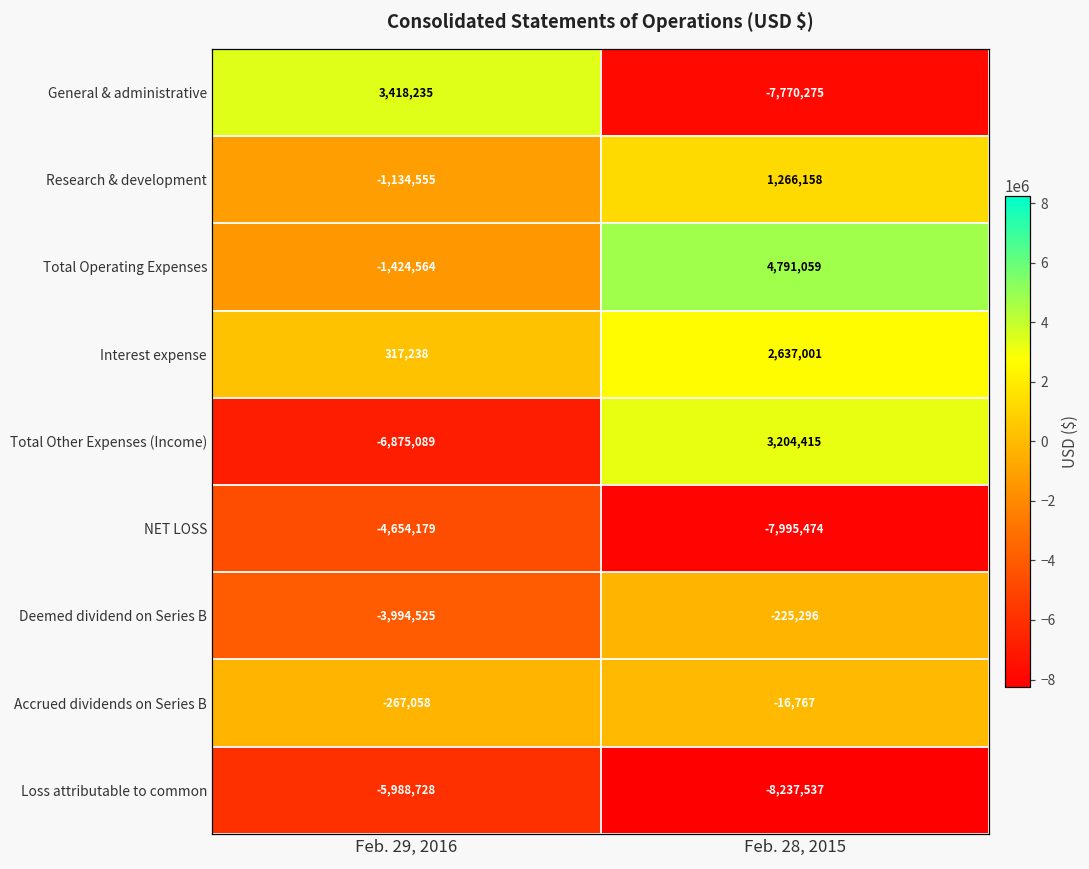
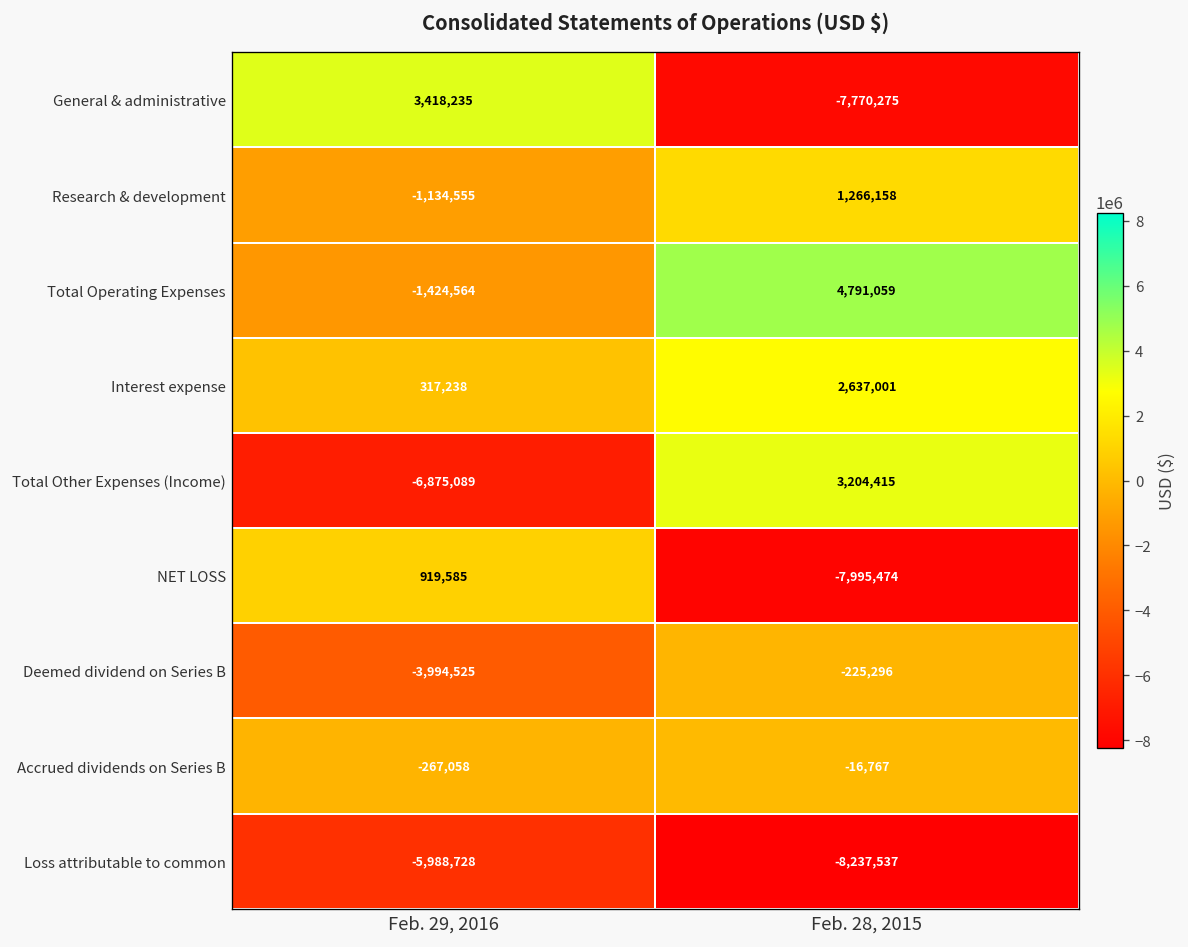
NET LOSS, Feb. 29, 2016: -4,654,179 -> 919,585
